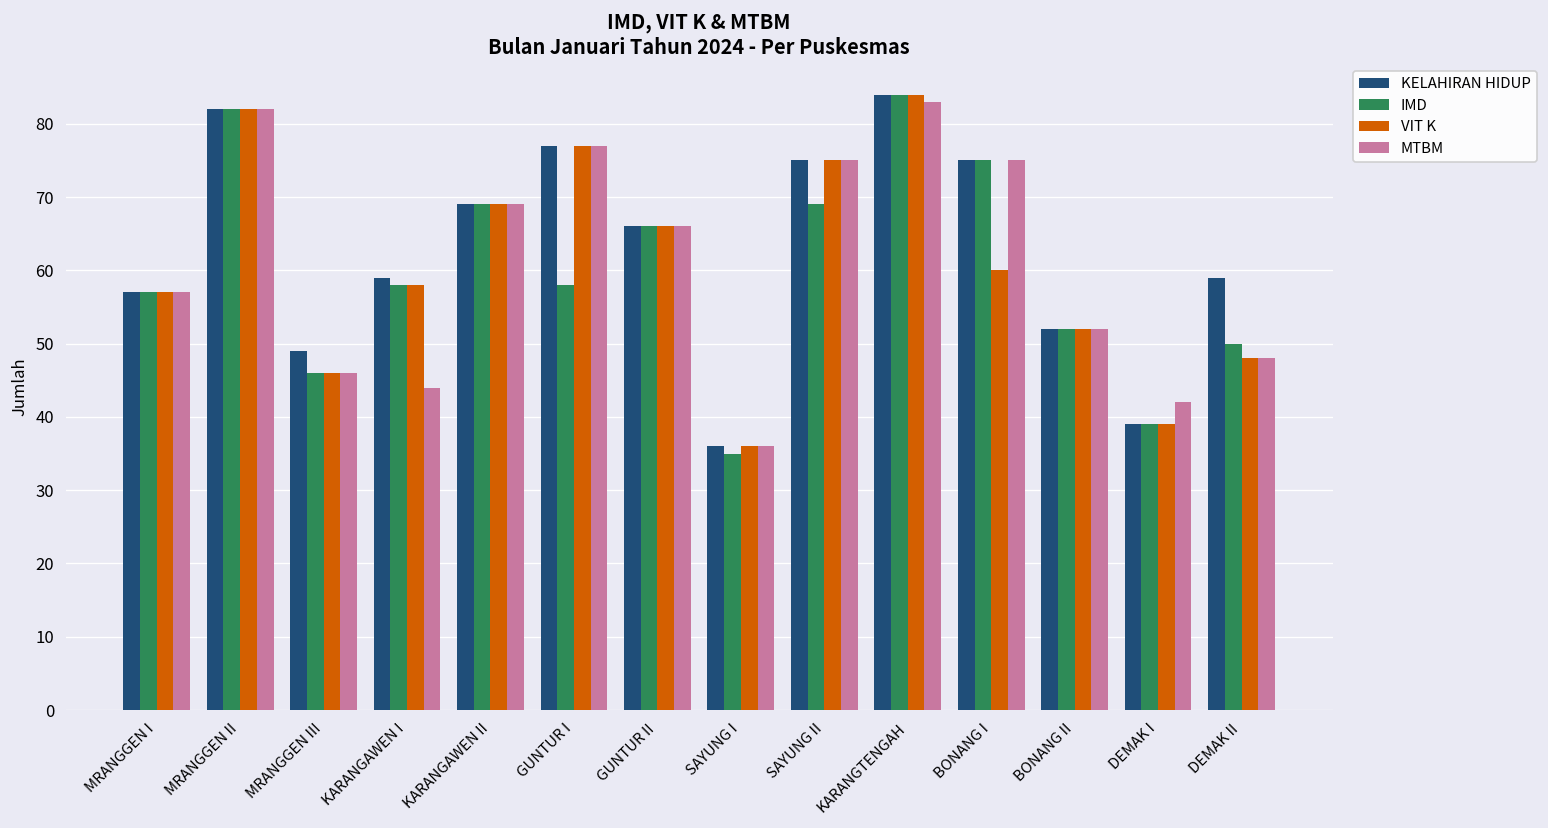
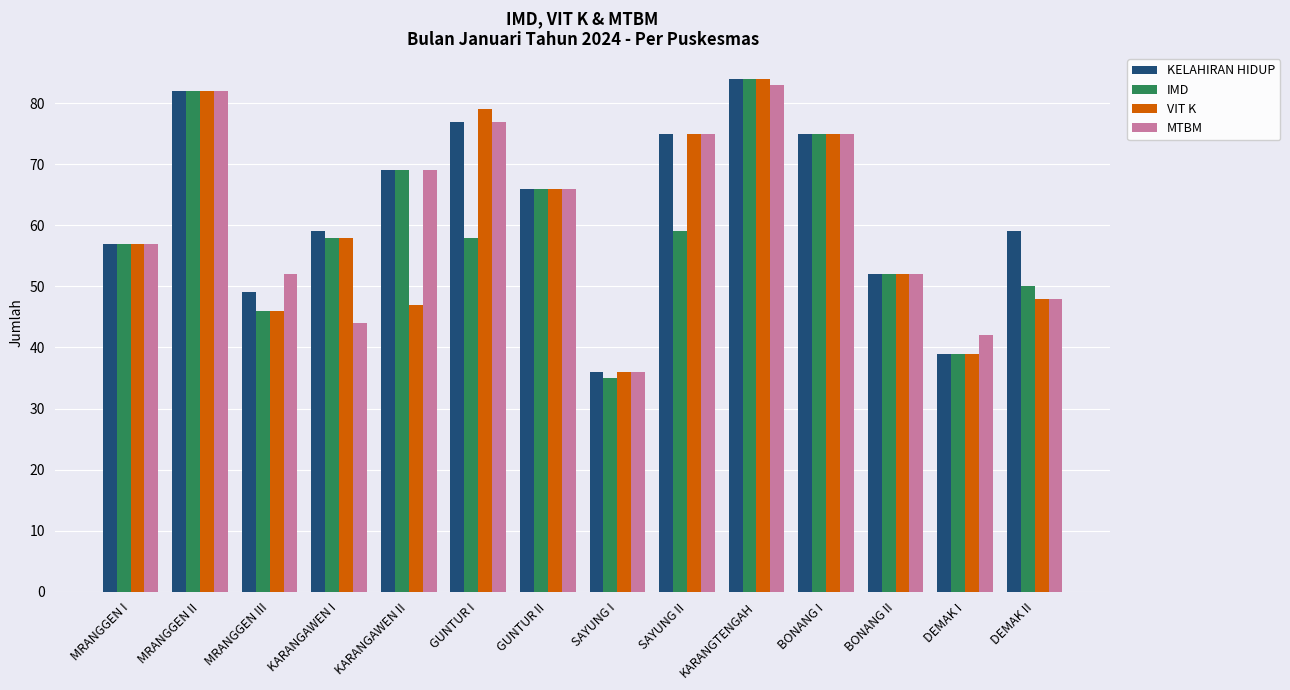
MTBM, MRANGGEN III: 46 -> 52
VIT K, KARANGAWEN II: 69 -> 47
VIT K, GUNTUR I: 77 -> 79
IMD, SAYUNG II: 69 -> 59
VIT K, BONANG I: 60 -> 75
